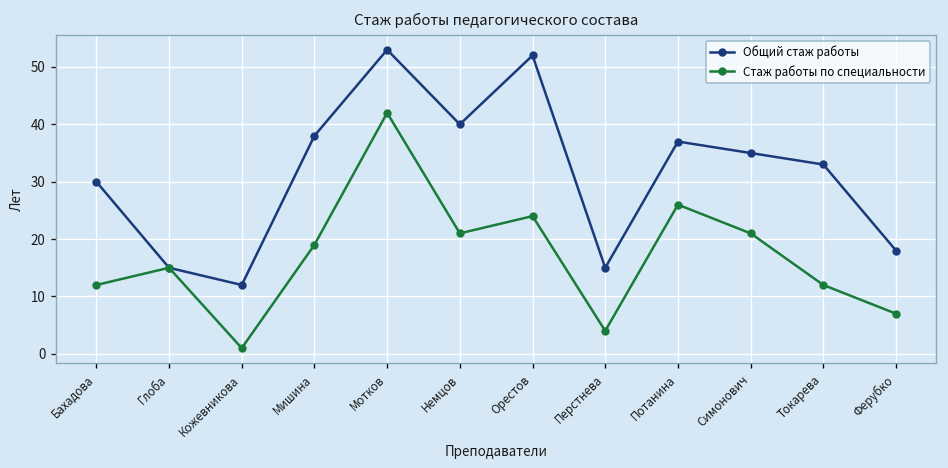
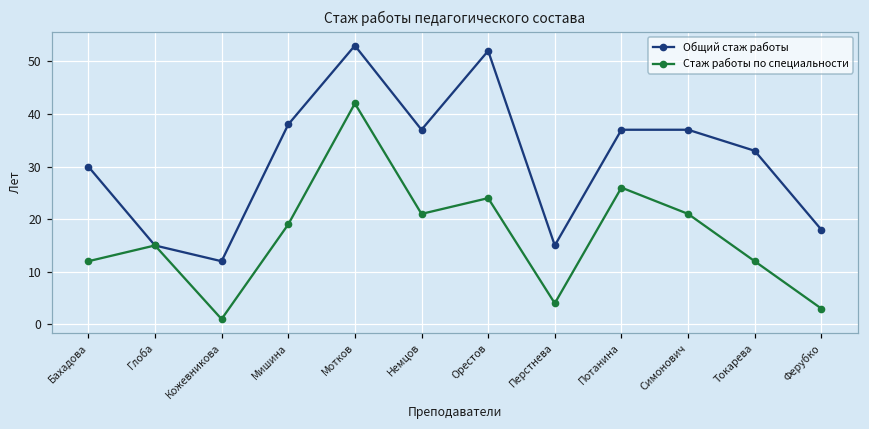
Общий стаж работы, Немцов: 40 -> 37
Общий стаж работы, Симонович: 35 -> 37
Стаж работы по специальности, Ферубко: 7 -> 3
